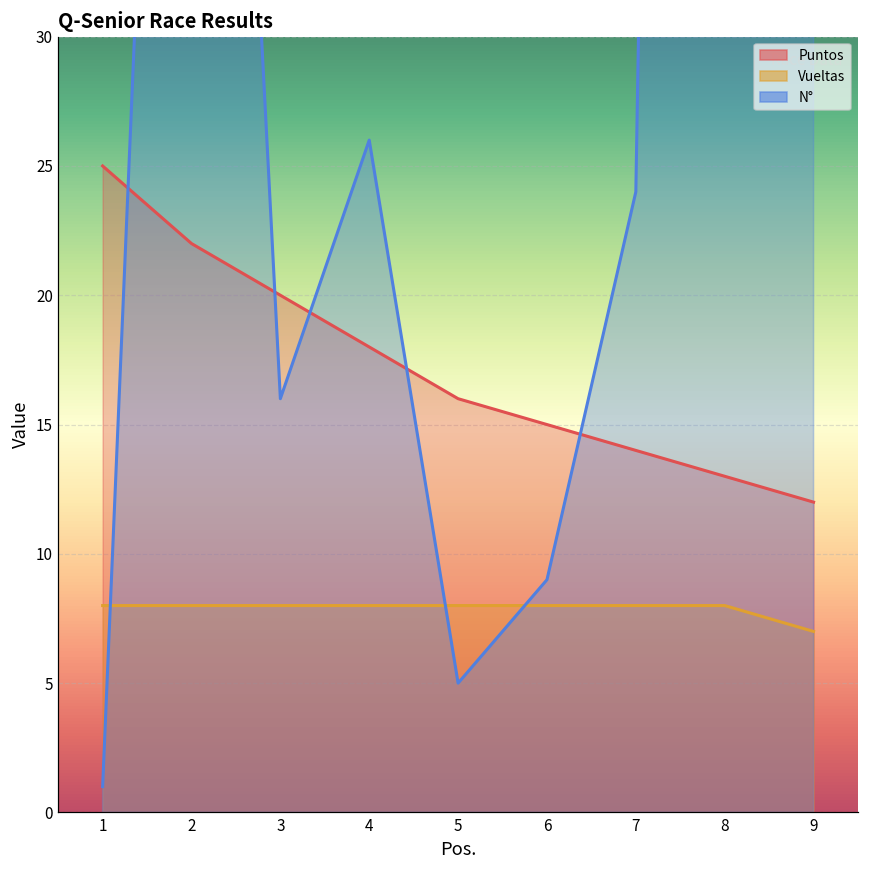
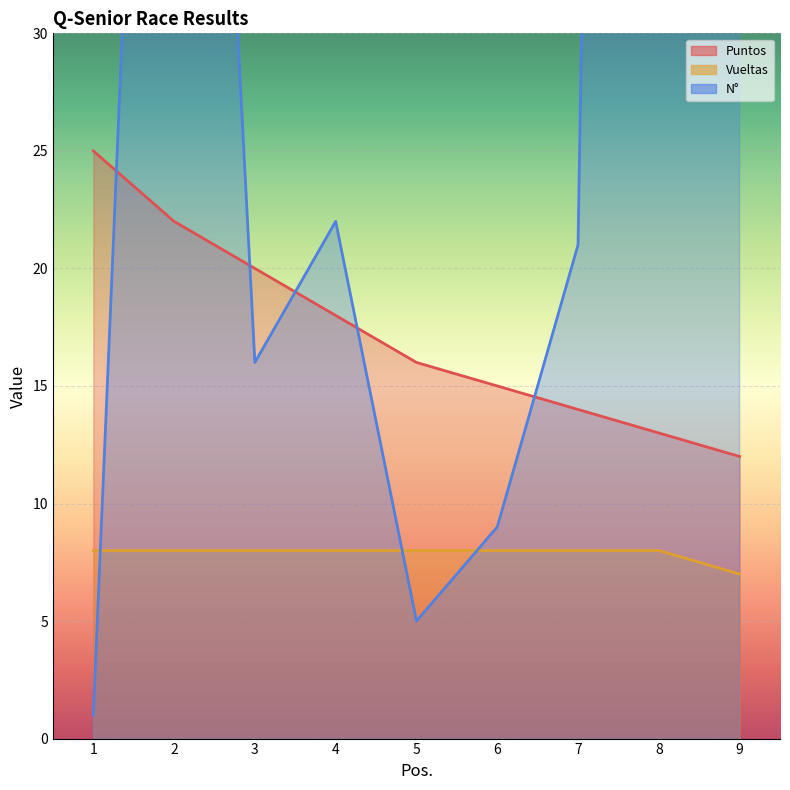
N°, 4: 26 -> 22
N°, 7: 24 -> 21
